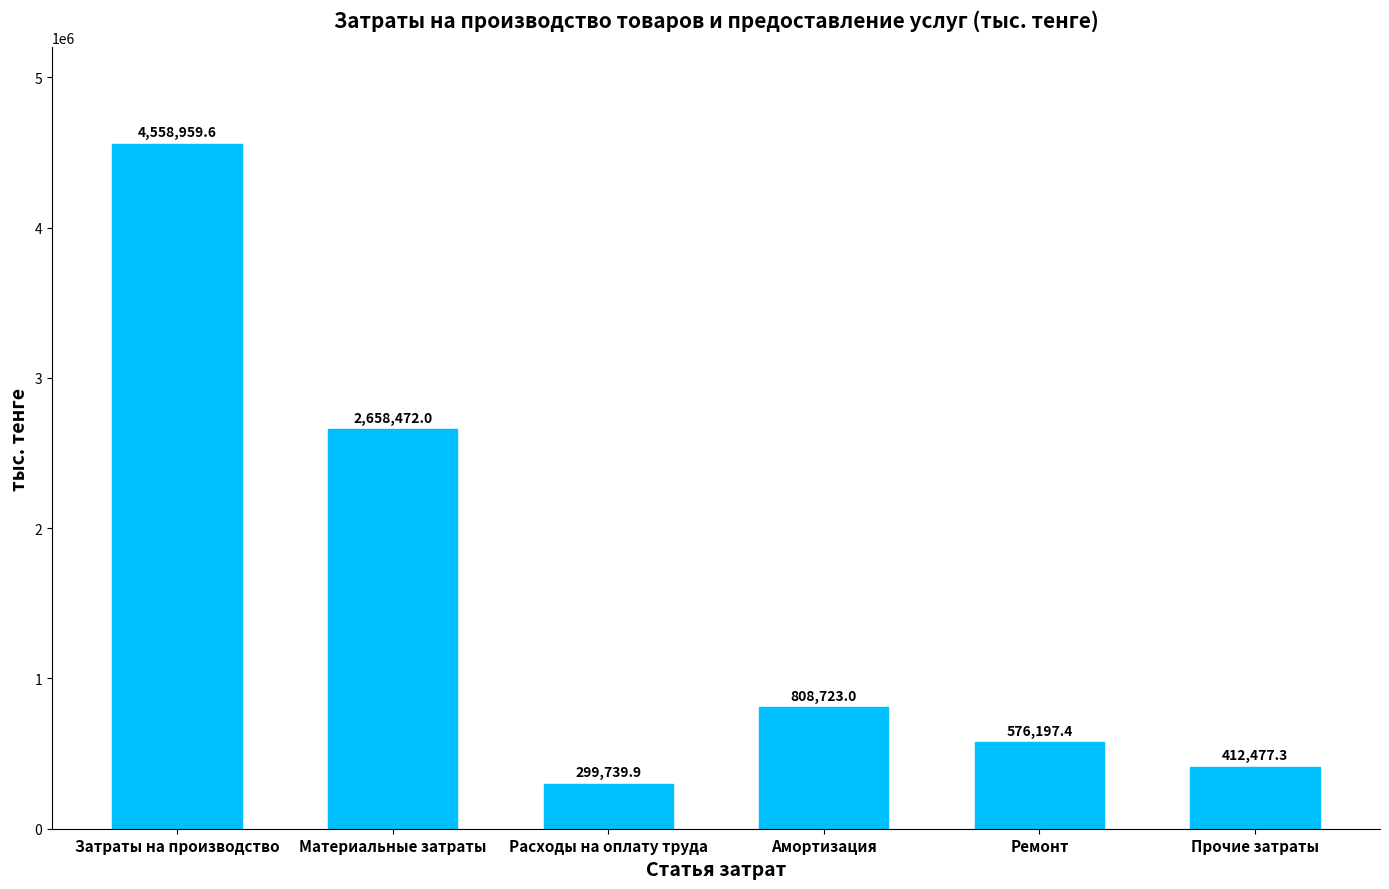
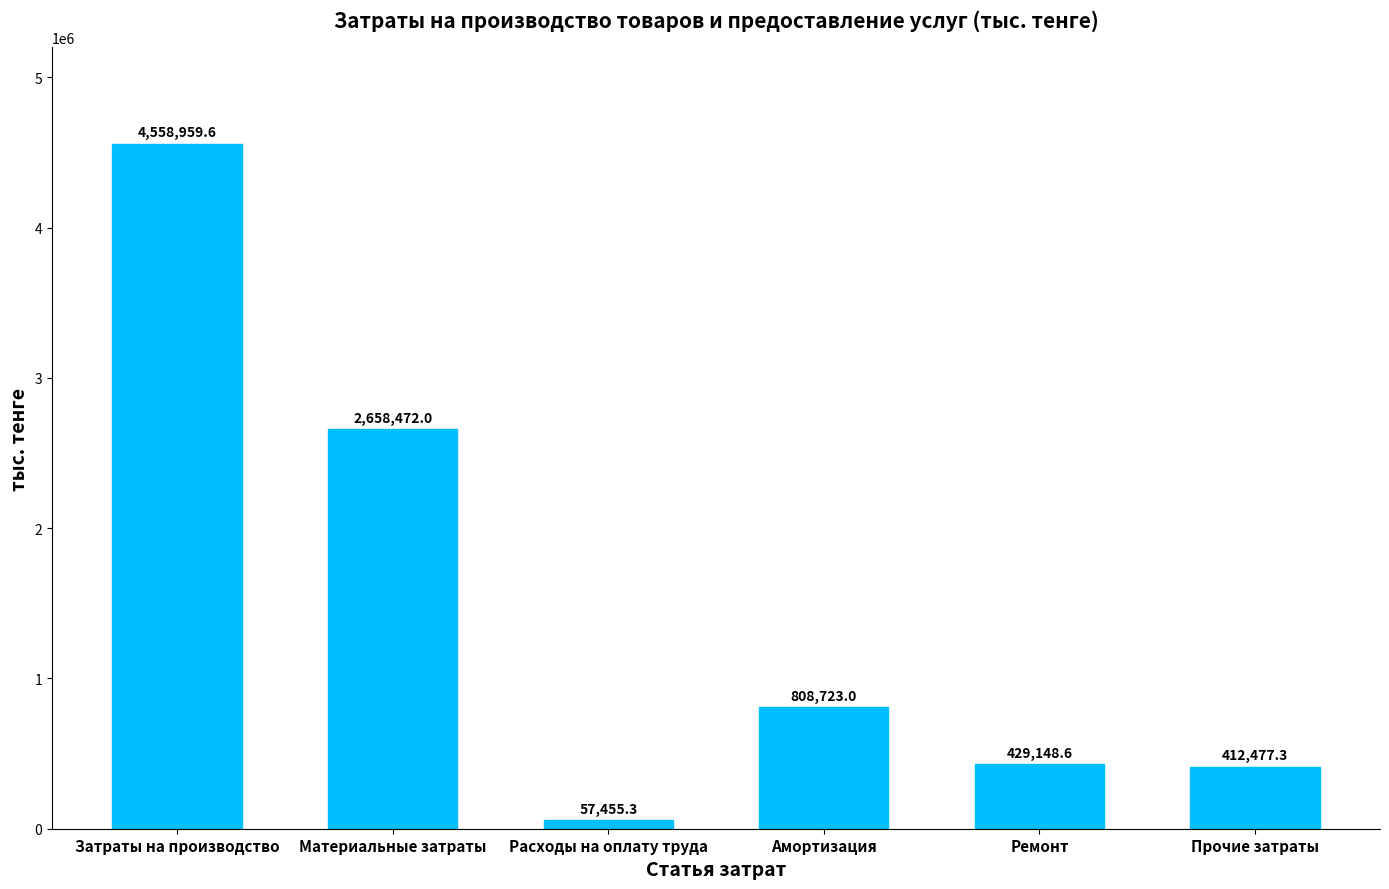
Расходы на оплату труда: 299,739.9 -> 57,455.3
Ремонт: 576,197.4 -> 429,148.6
